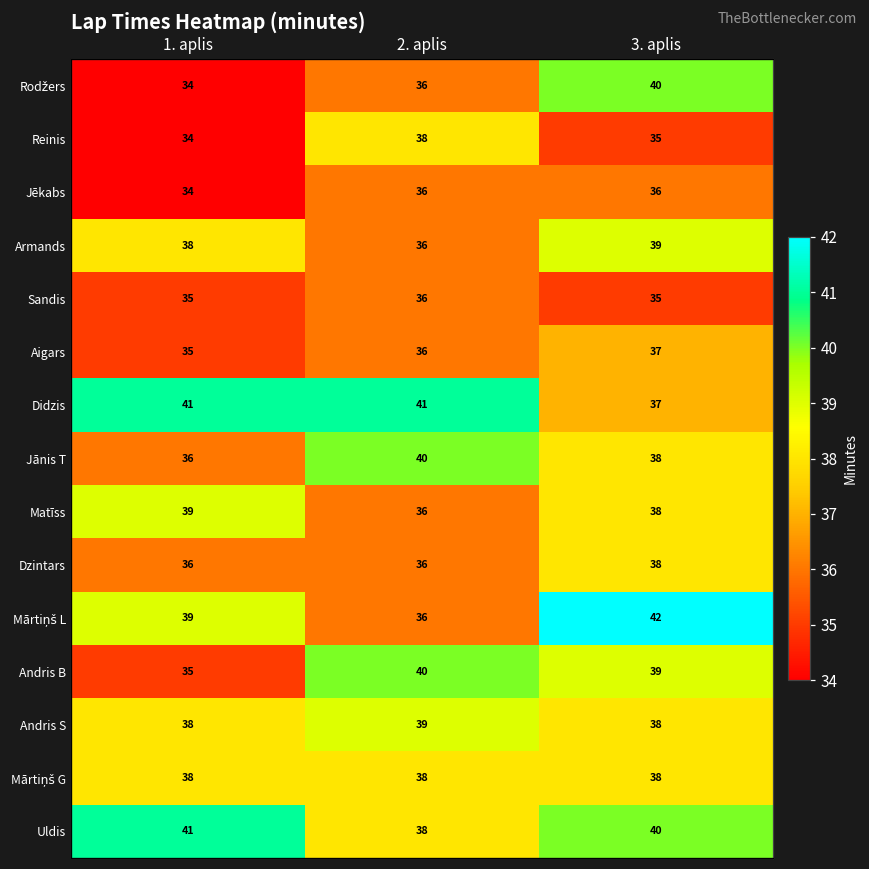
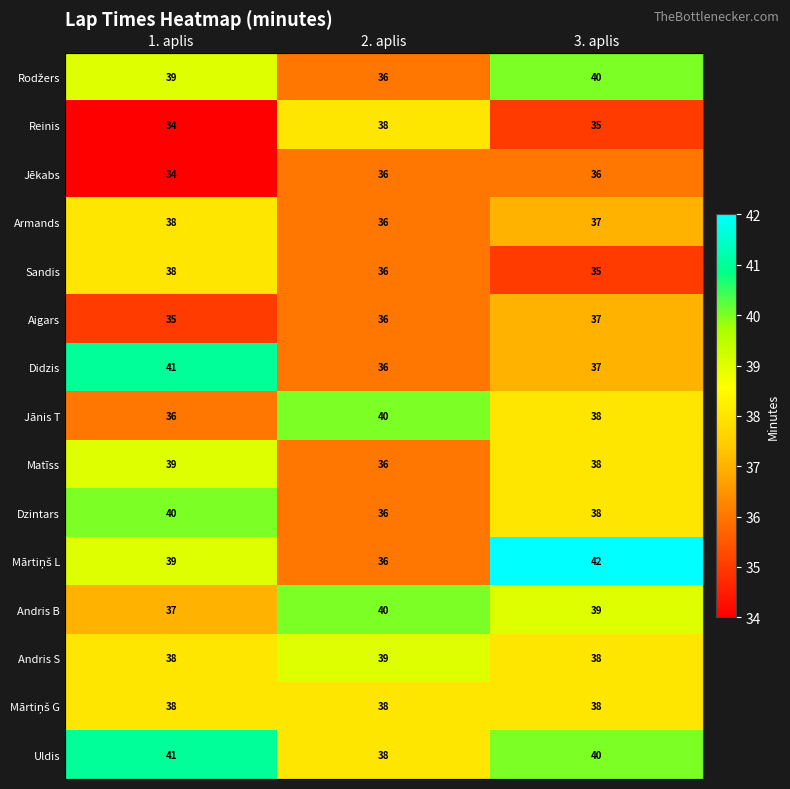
Rodžers, 1. aplis: 34 -> 39
Armands, 3. aplis: 39 -> 37
Sandis, 1. aplis: 35 -> 38
Didzis, 2. aplis: 41 -> 36
Dzintars, 1. aplis: 36 -> 40
Andris B, 1. aplis: 35 -> 37
